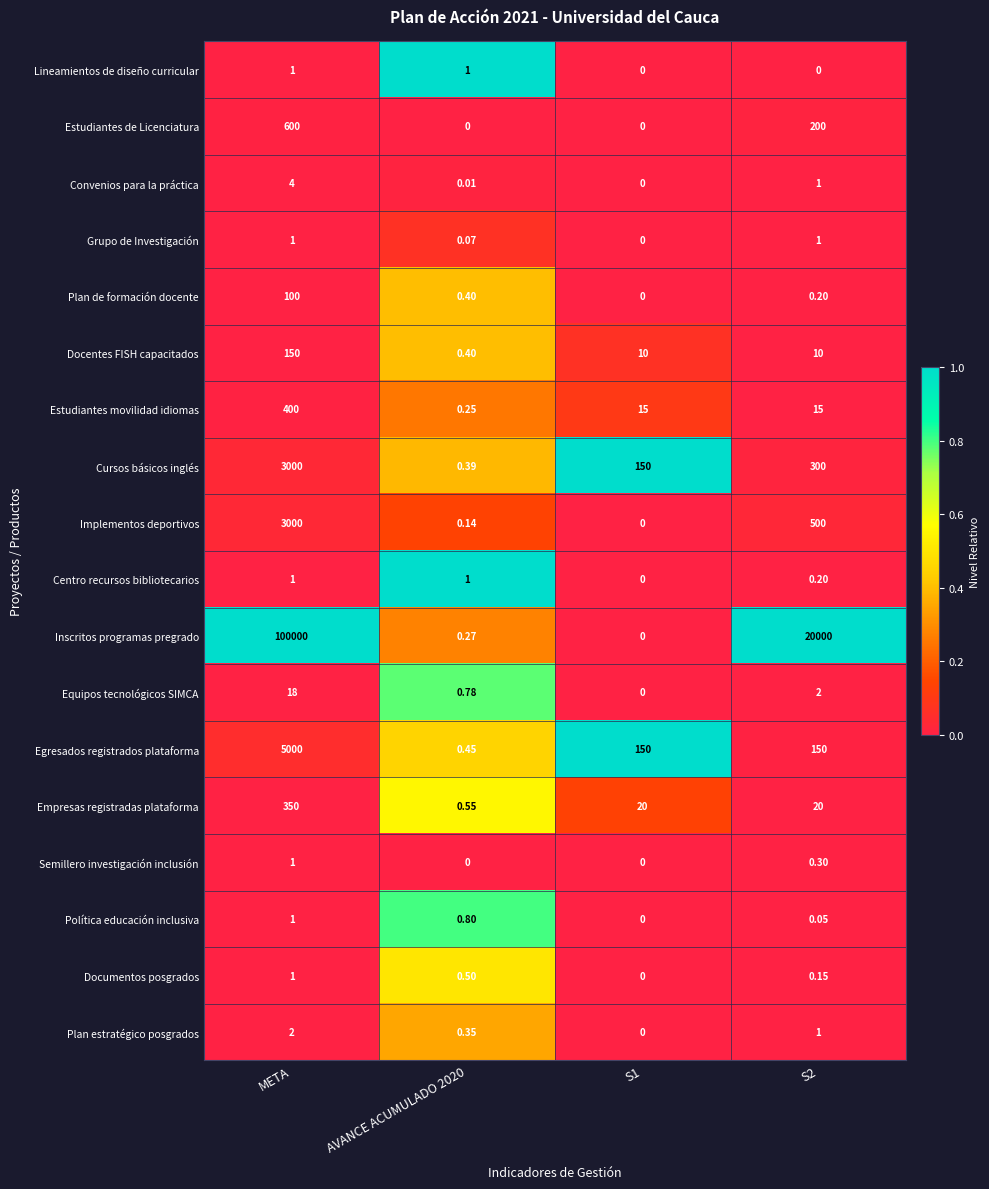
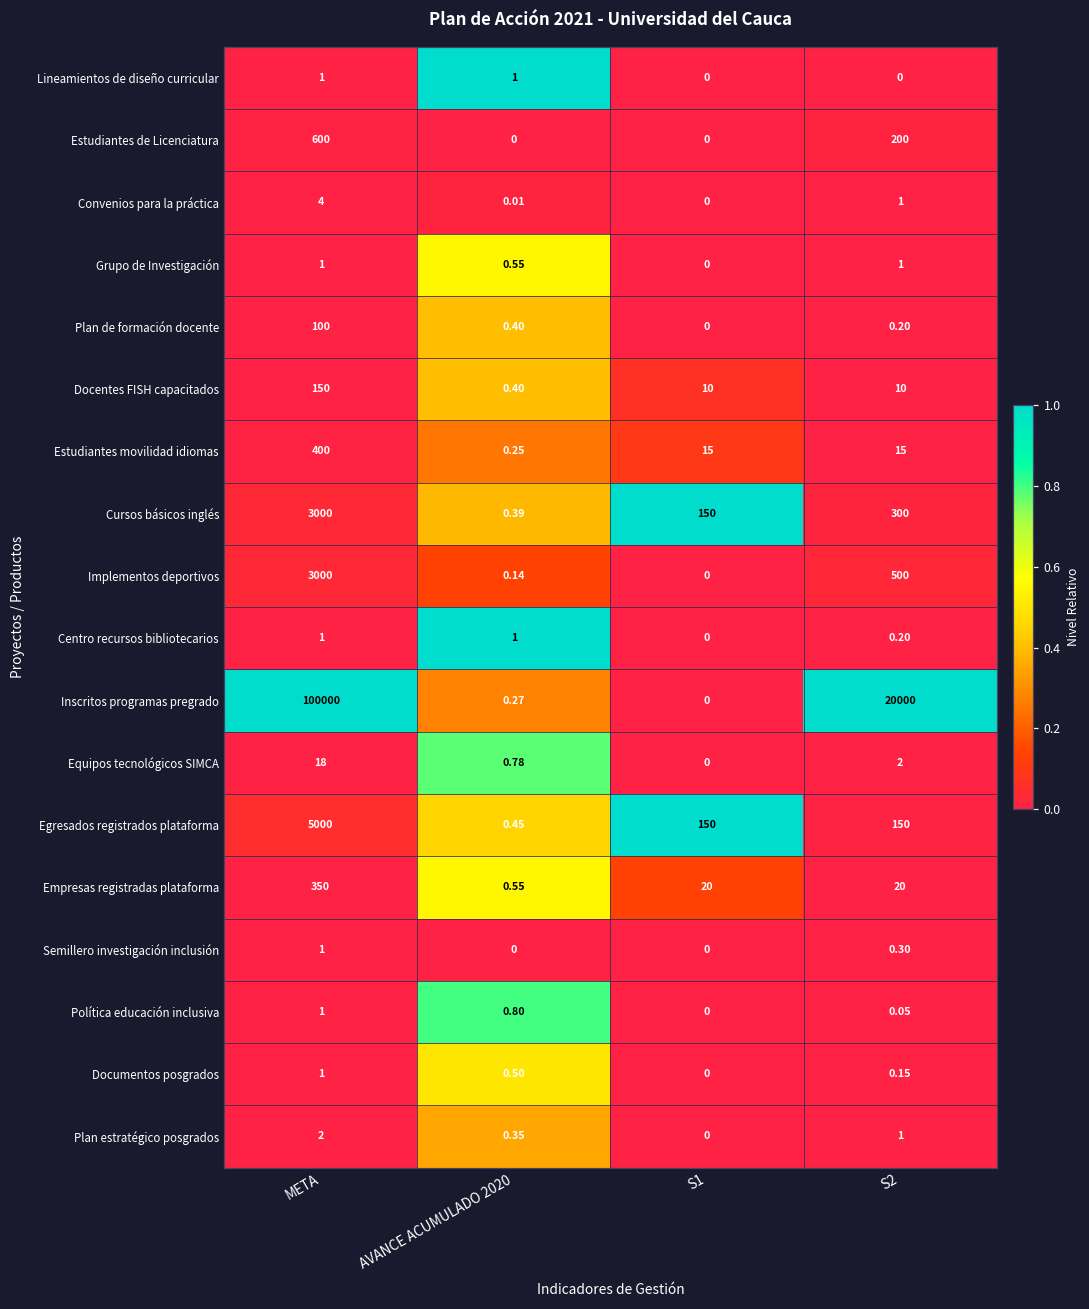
Grupo de Investigación, AVANCE ACUMULADO 2020: 0.07 -> 0.55
